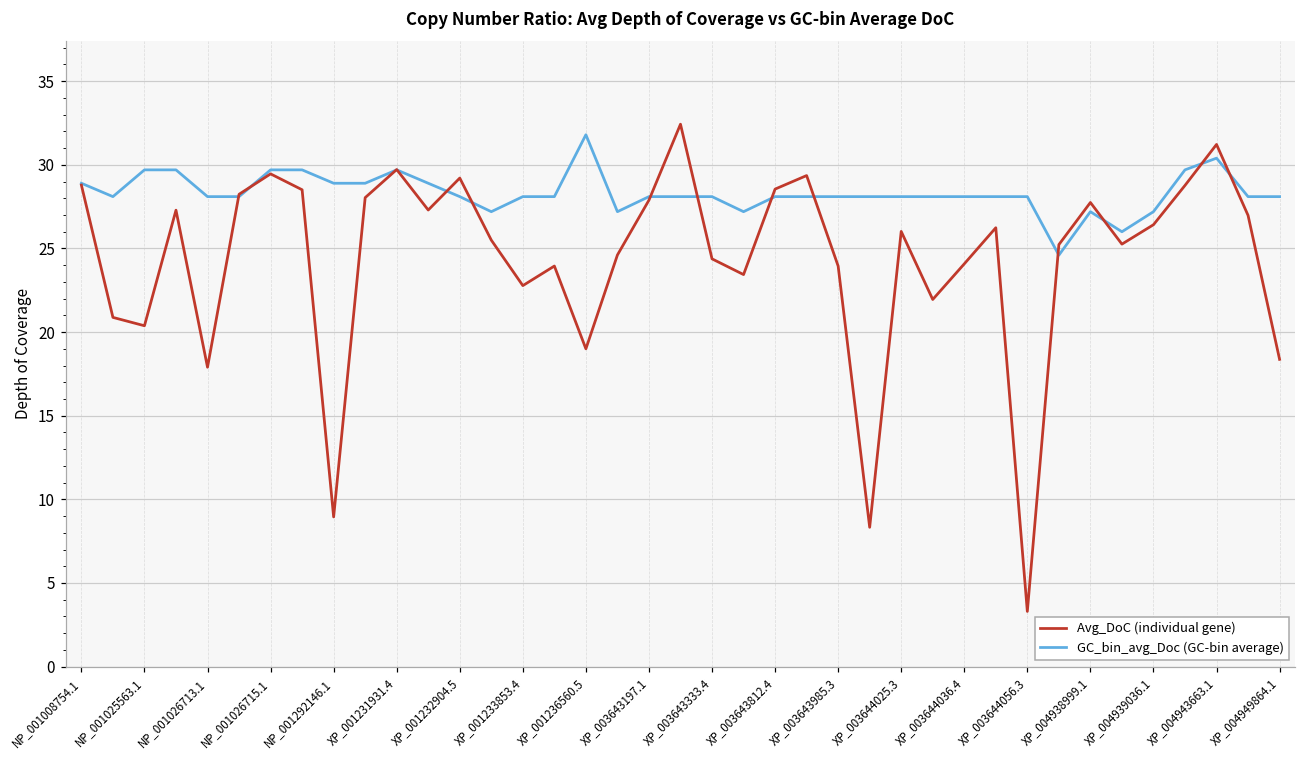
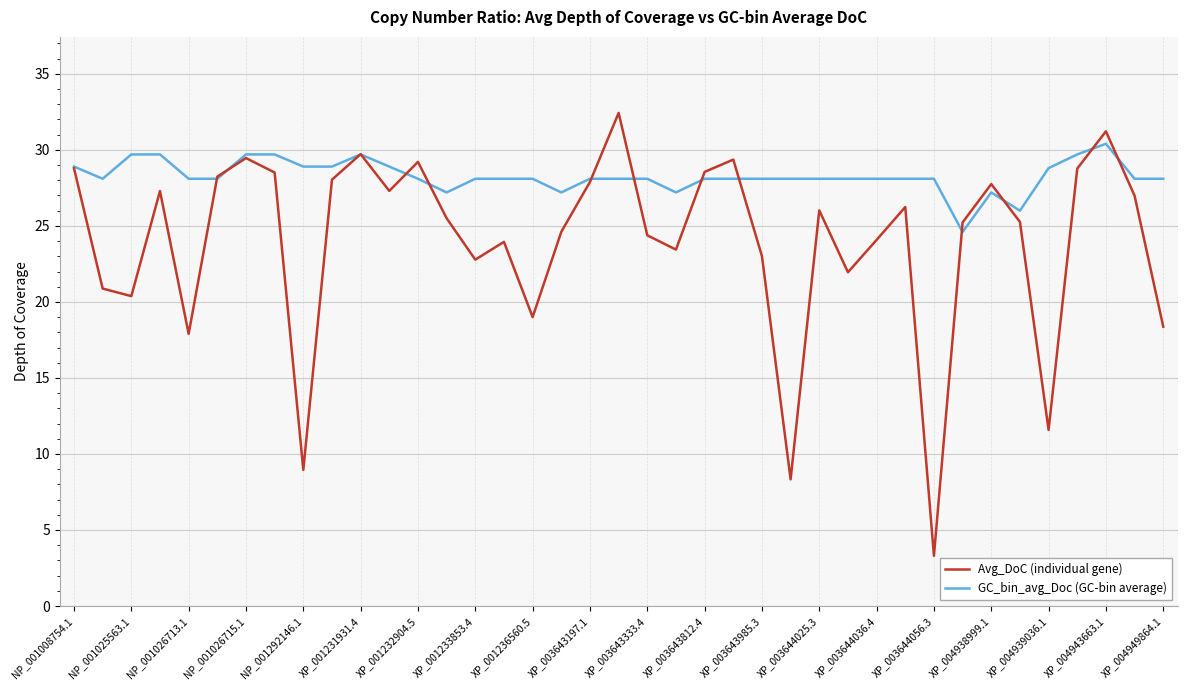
GC_bin_avg_Doc (GC-bin average), XP_001236560.5: 31.8 -> 28.1
Avg_DoC (individual gene), XP_003643985.3: 24.0 -> 23.0
Avg_DoC (individual gene), XP_004939036.1: 26.4 -> 11.6
GC_bin_avg_Doc (GC-bin average), XP_004939036.1: 27.2 -> 28.8
